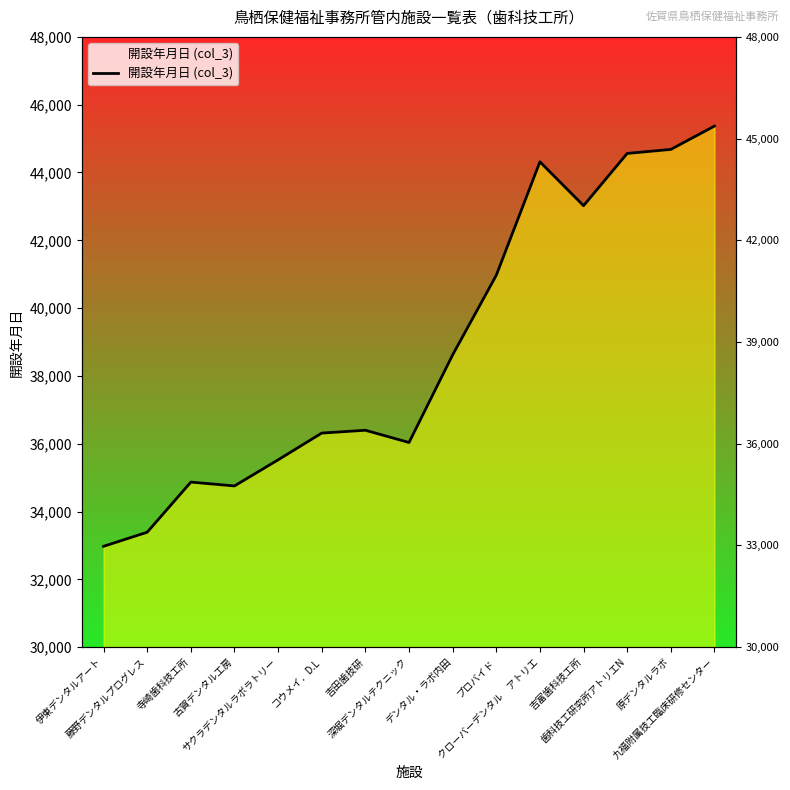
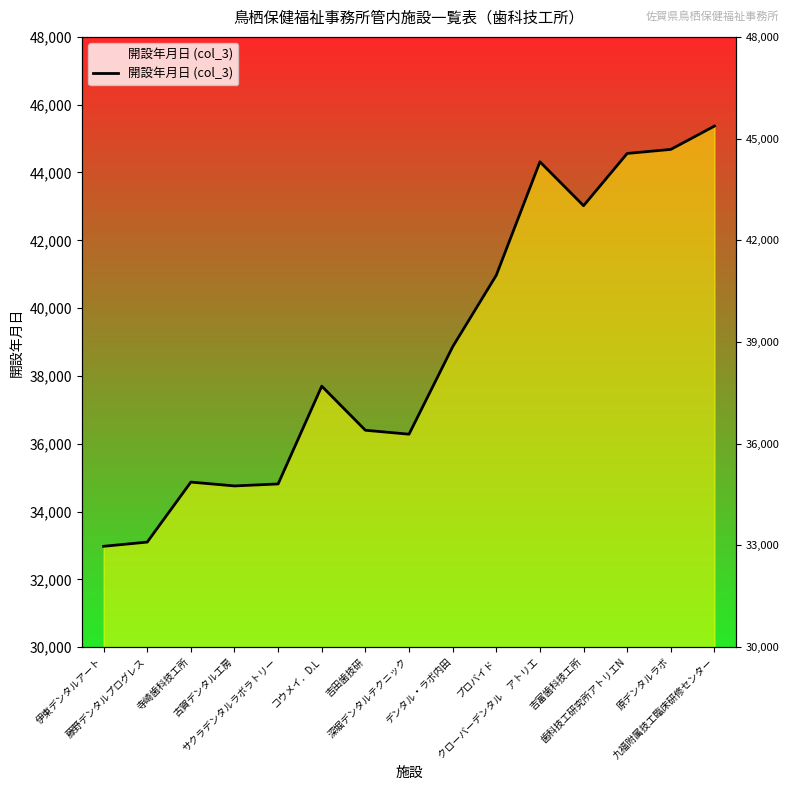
藤野デンタルプログレス: 33,400 -> 33,100
サクラデンタルラボラトリー: 35,500 -> 34,800
コウメイ．D.L: 36,300 -> 37,700
深堀デンタルテクニック: 36,000 -> 36,300
デンタル・ラボ内田: 38,600 -> 38,900
